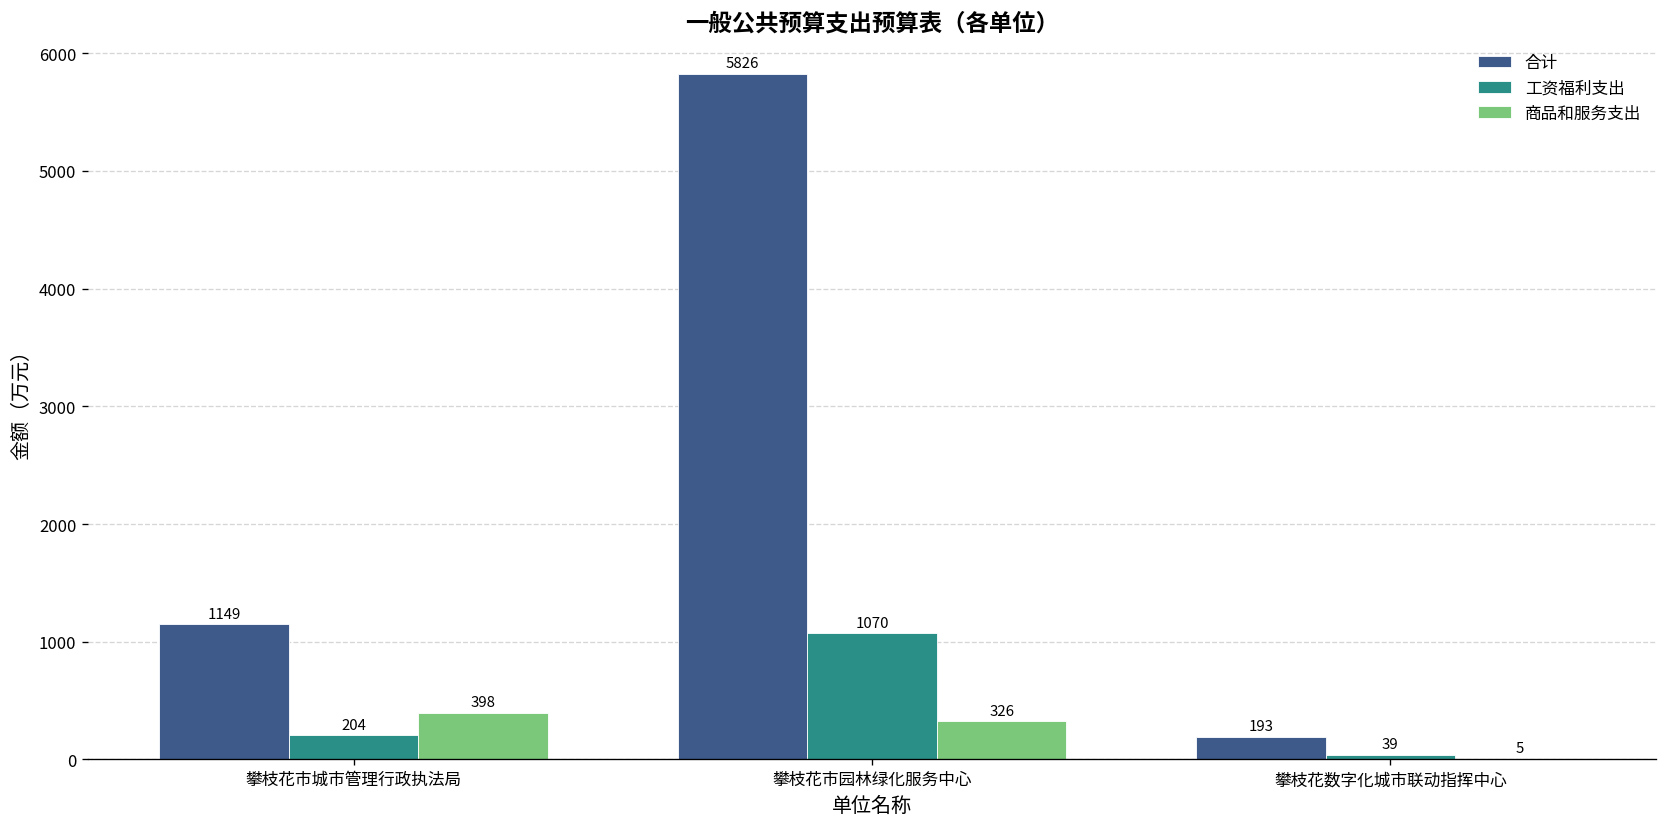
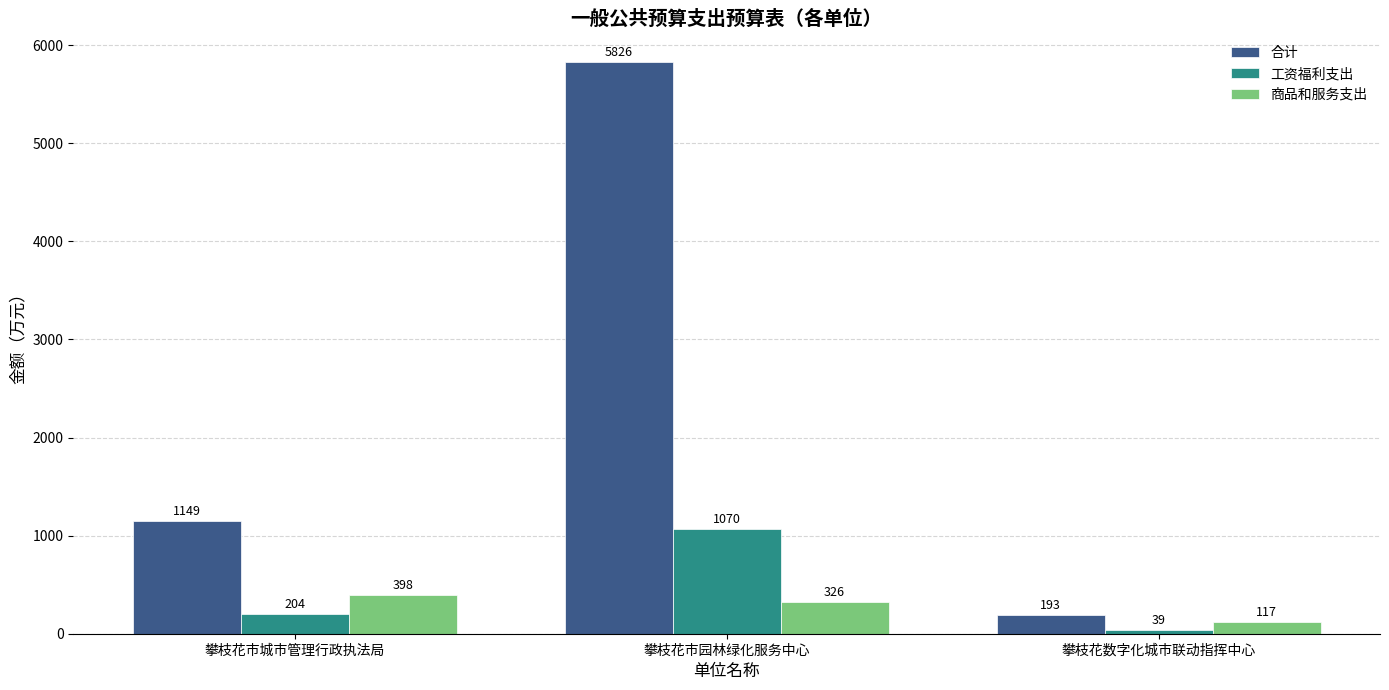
商品和服务支出, 攀枝花数字化城市联动指挥中心: 5 -> 117
